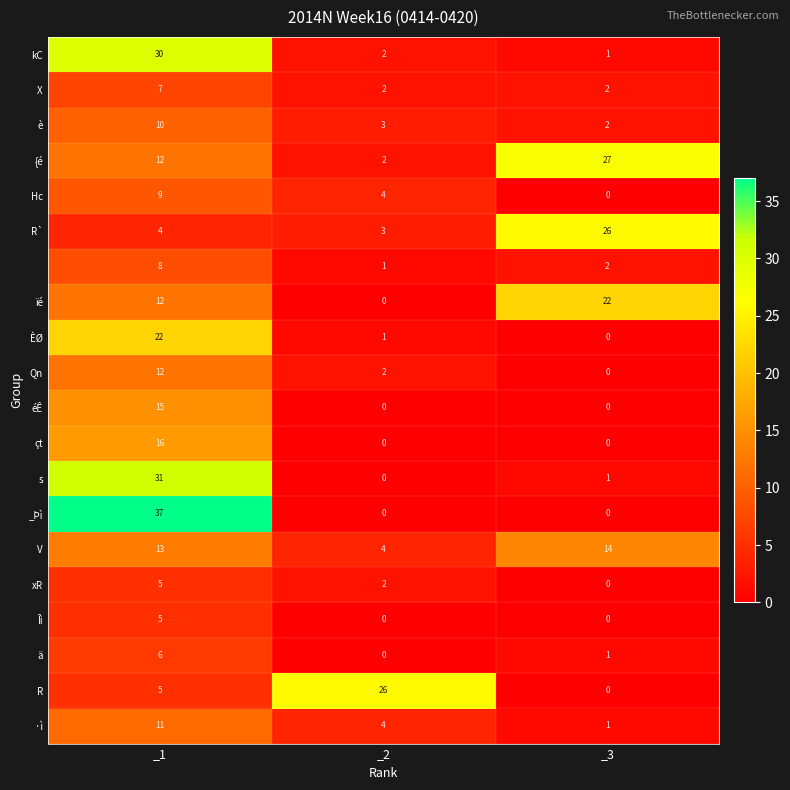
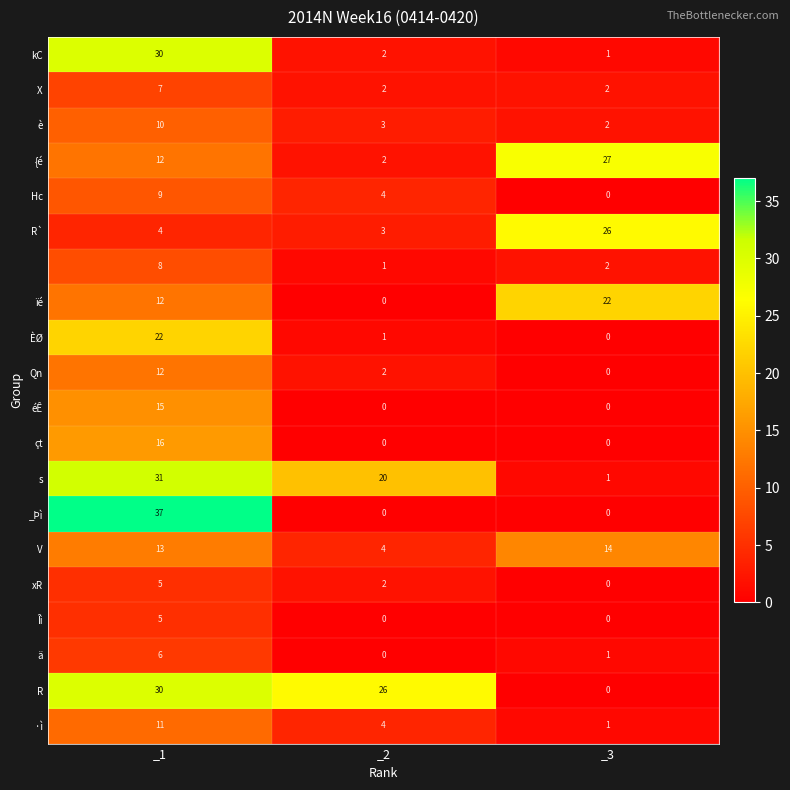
s, _2: 0 -> 20
R, _1: 5 -> 30
